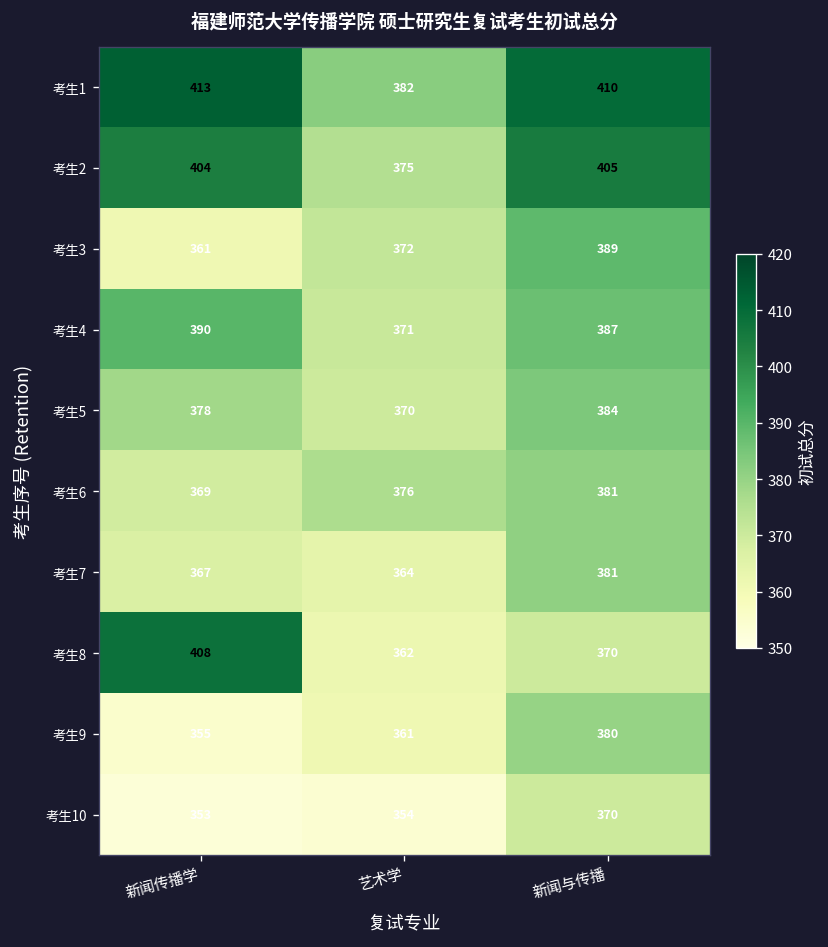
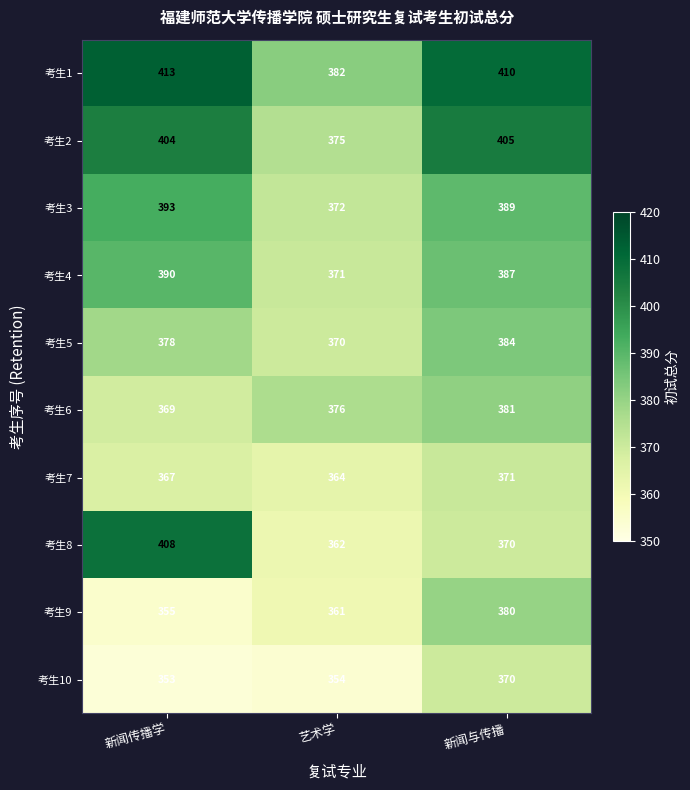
考生3, 新闻传播学: 361 -> 393
考生7, 新闻与传播: 381 -> 371
